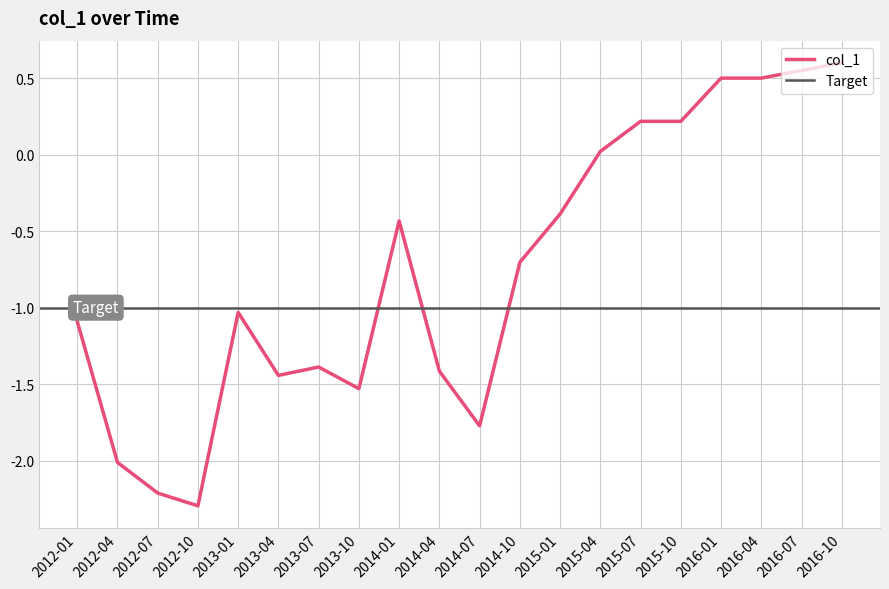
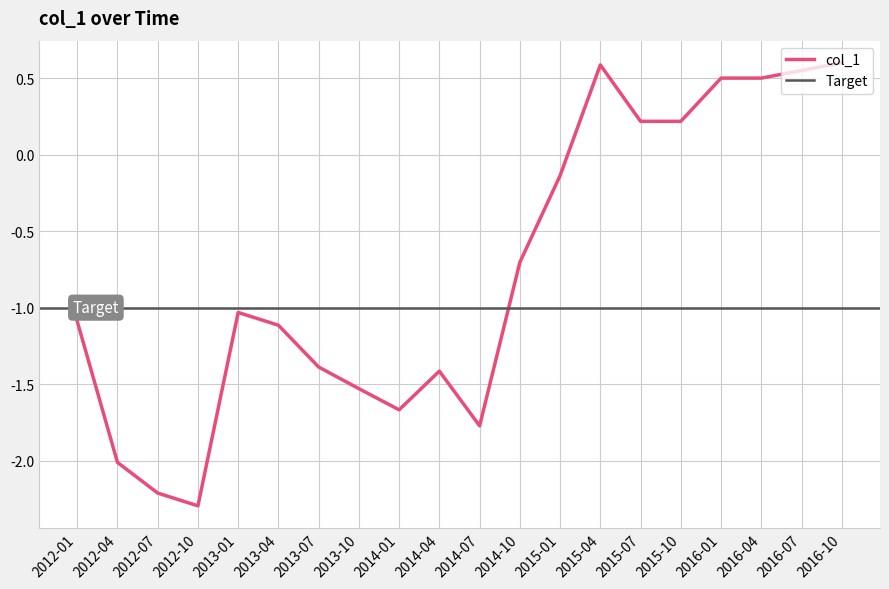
2013-04: -1.44 -> -1.11
2014-01: -0.43 -> -1.67
2015-01: -0.39 -> -0.14
2015-04: 0.02 -> 0.59
